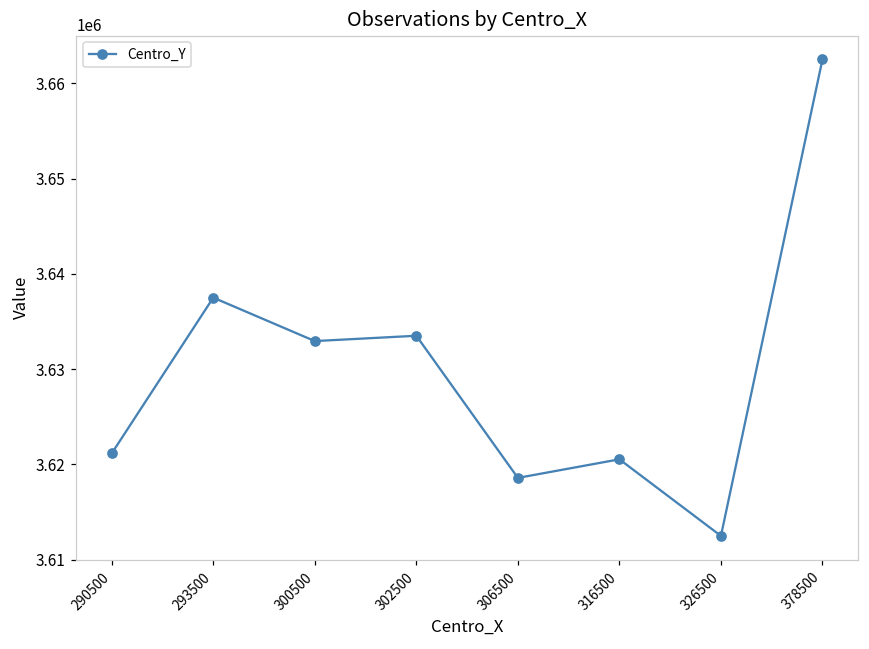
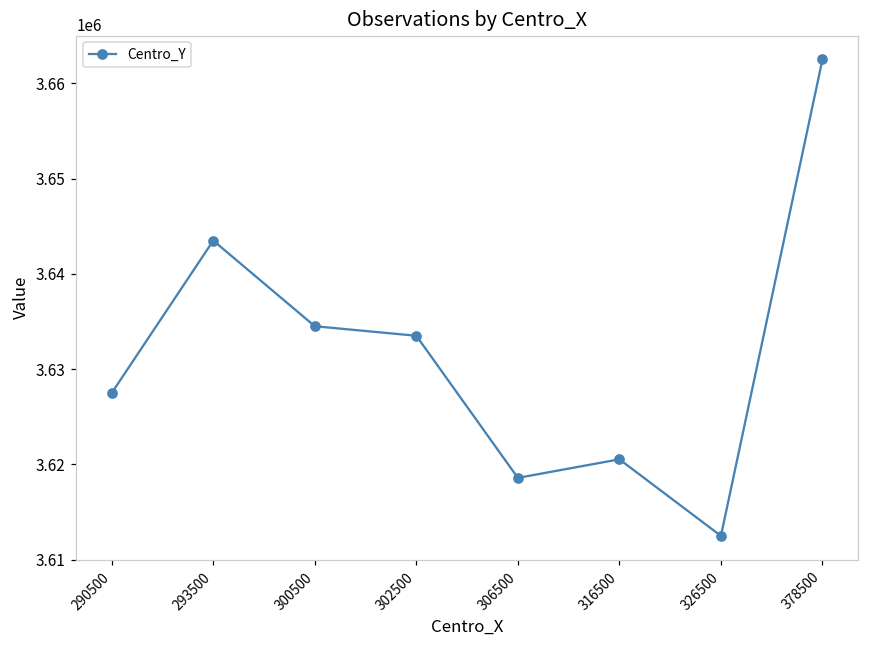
290500: 3621000 -> 3628000
293500: 3638000 -> 3643000
300500: 3633000 -> 3635000
